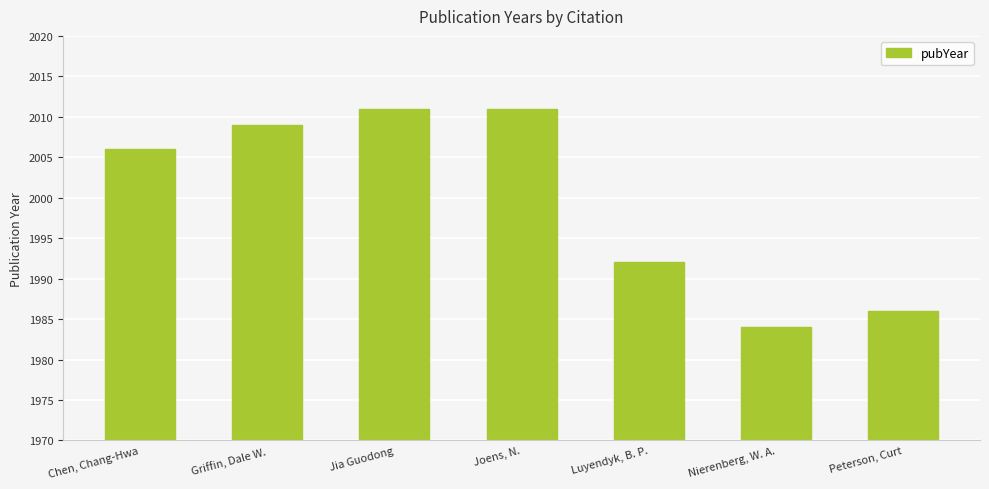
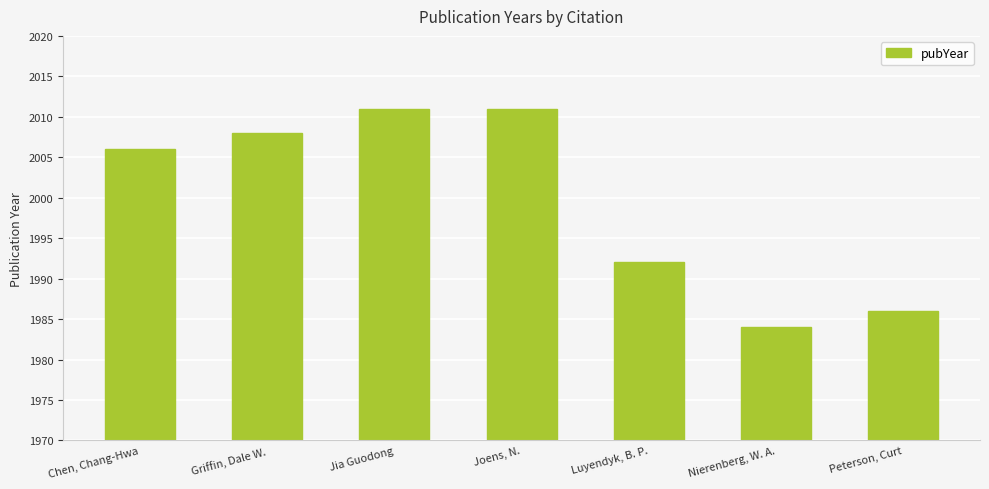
Griffin, Dale W.: 2009 -> 2008
